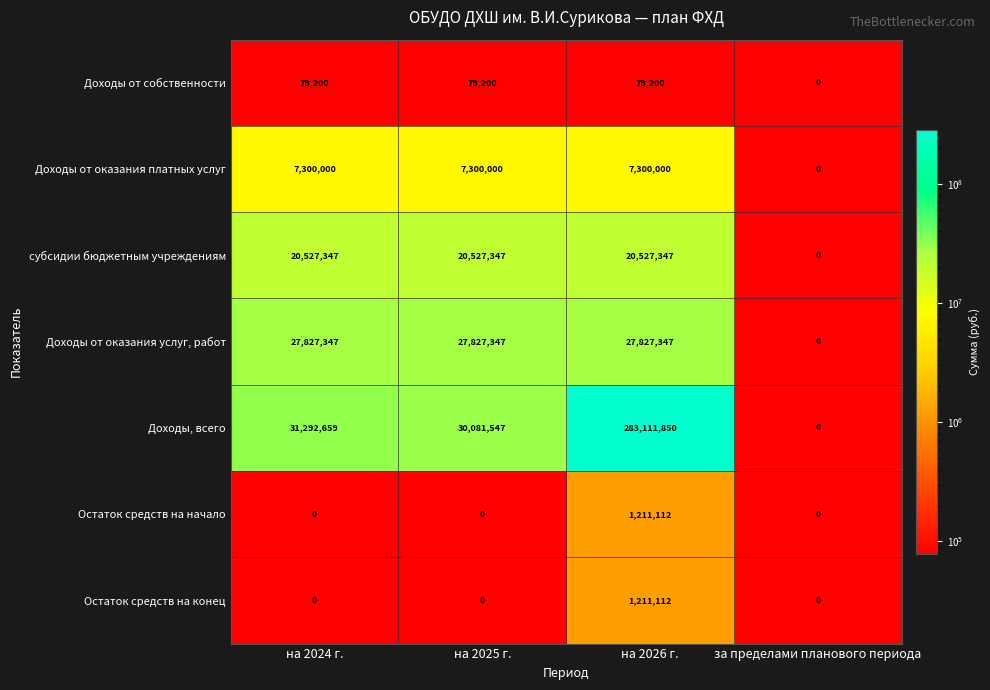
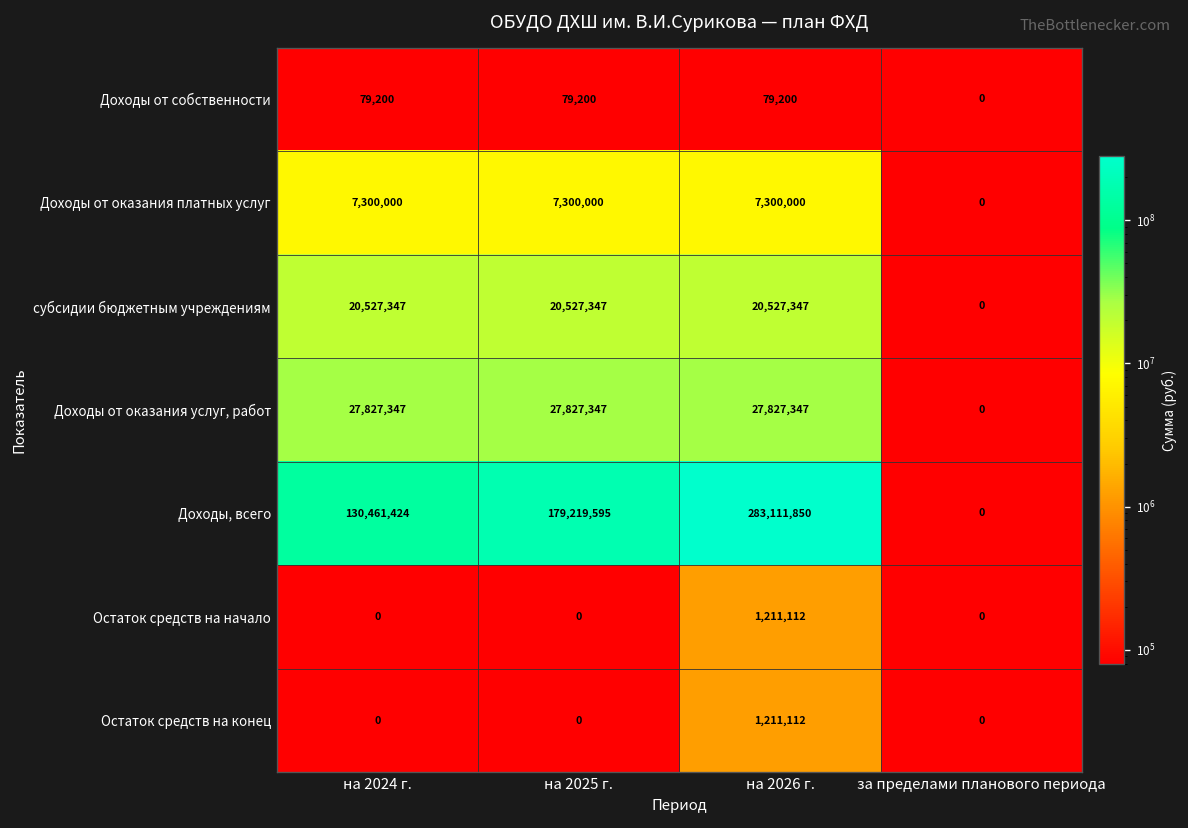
Доходы, всего, на 2024 г.: 31,292,659 -> 130,461,424
Доходы, всего, на 2025 г.: 30,081,547 -> 179,219,595
